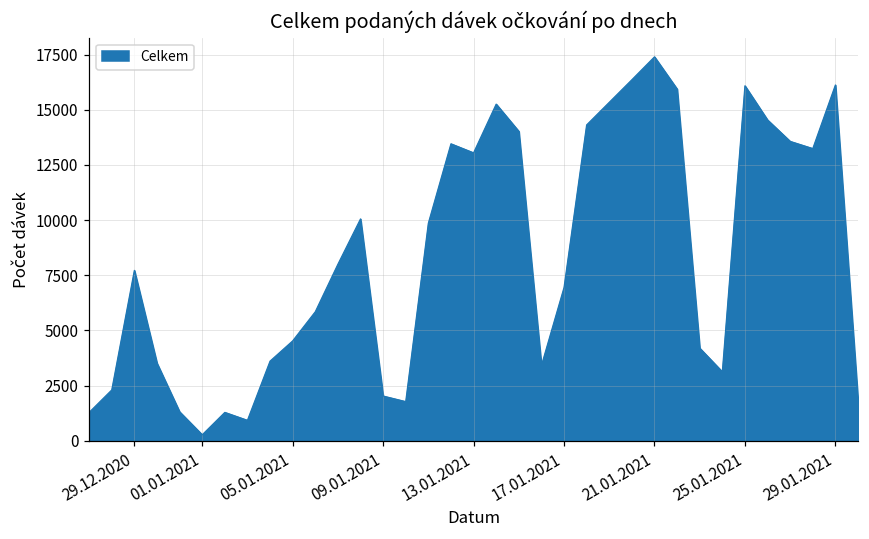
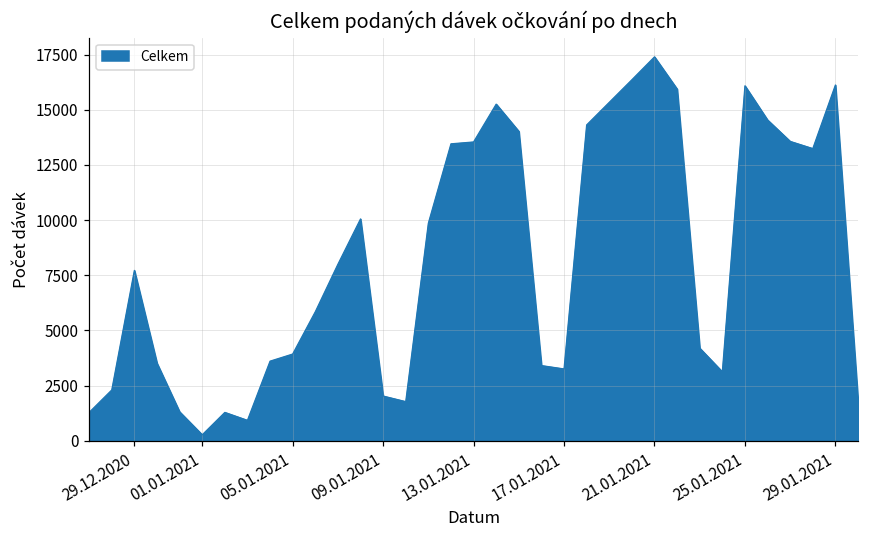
05.01.2021: 4500 -> 3900
13.01.2021: 13000 -> 13500
17.01.2021: 6900 -> 3300
